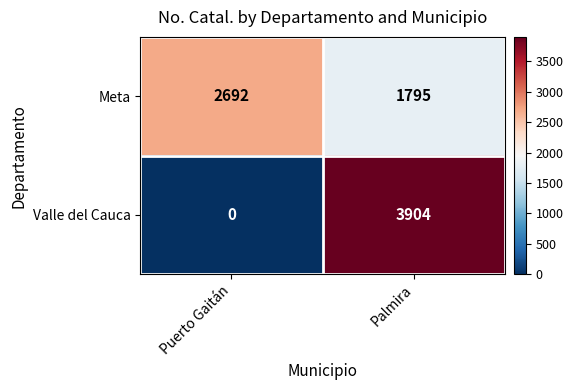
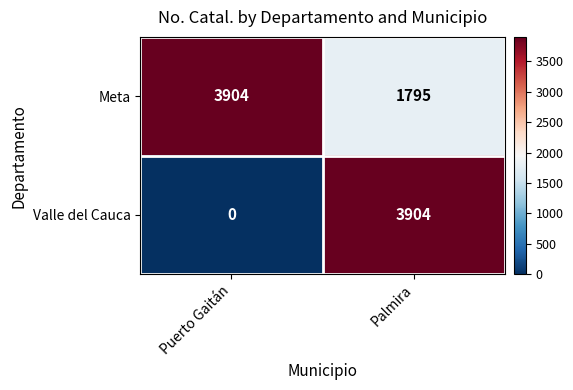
Meta, Puerto Gaitán: 2692 -> 3904
